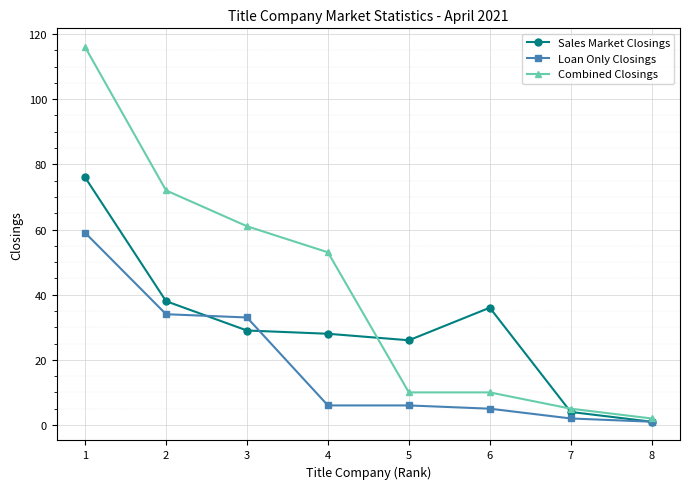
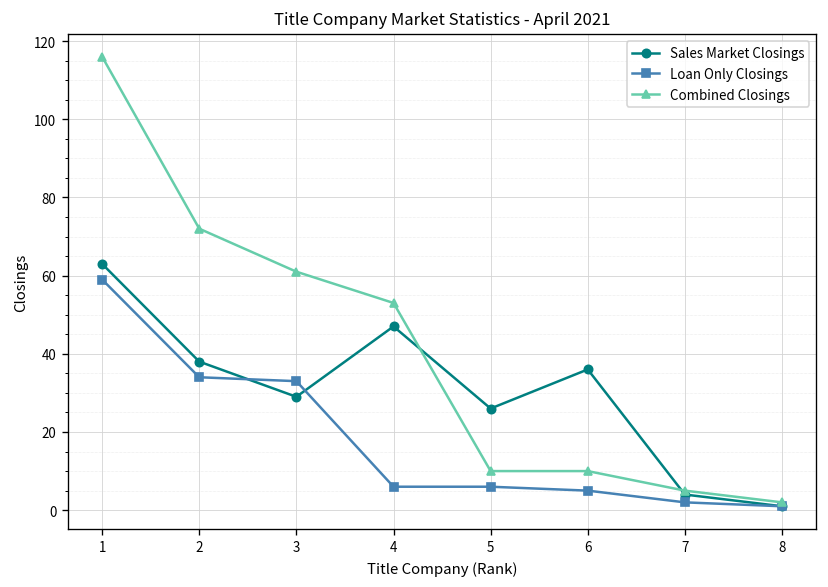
Sales Market Closings, 1: 76 -> 63
Sales Market Closings, 4: 28 -> 47
